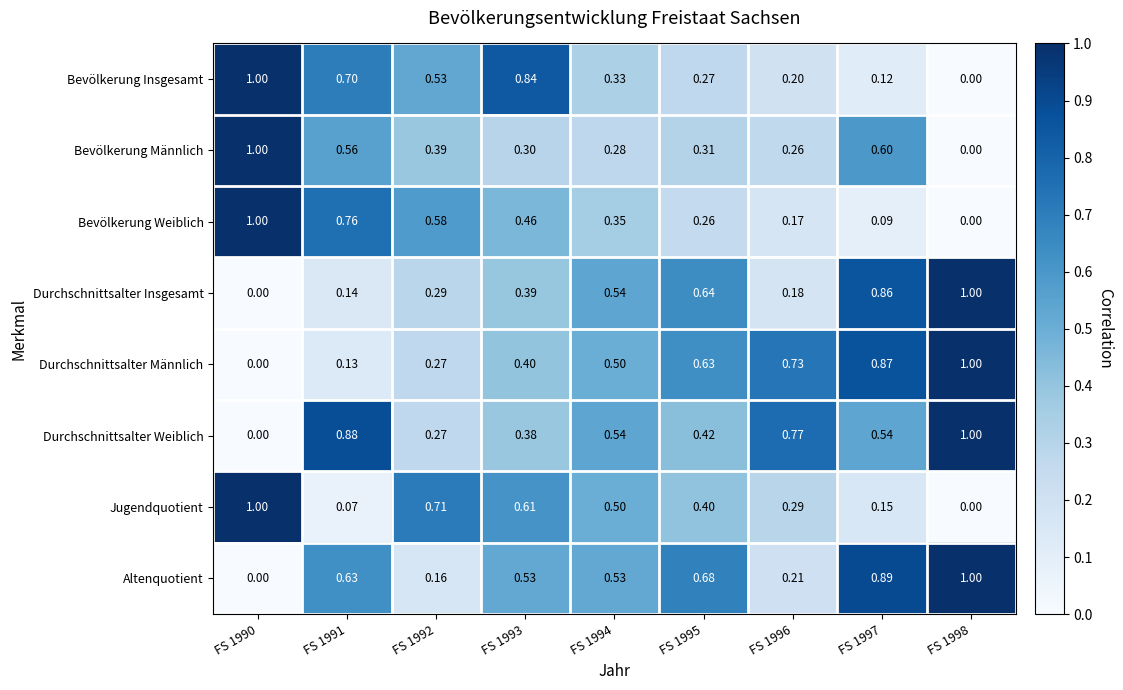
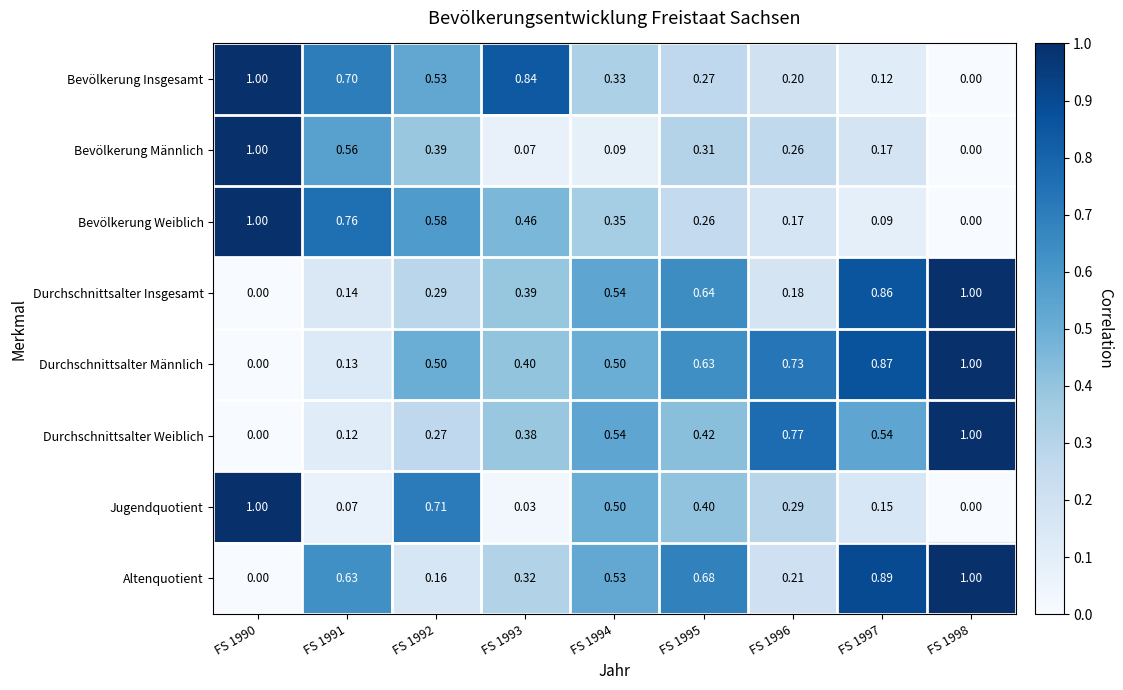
Bevölkerung Männlich, FS 1993: 0.30 -> 0.07
Bevölkerung Männlich, FS 1994: 0.28 -> 0.09
Bevölkerung Männlich, FS 1997: 0.60 -> 0.17
Durchschnittsalter Männlich, FS 1992: 0.27 -> 0.50
Durchschnittsalter Weiblich, FS 1991: 0.88 -> 0.12
Jugendquotient, FS 1993: 0.61 -> 0.03
Altenquotient, FS 1993: 0.53 -> 0.32
